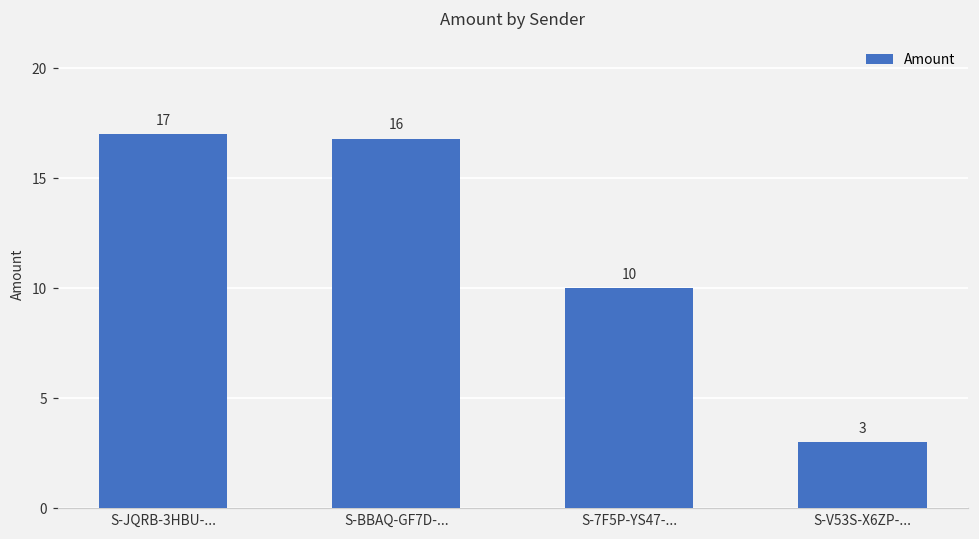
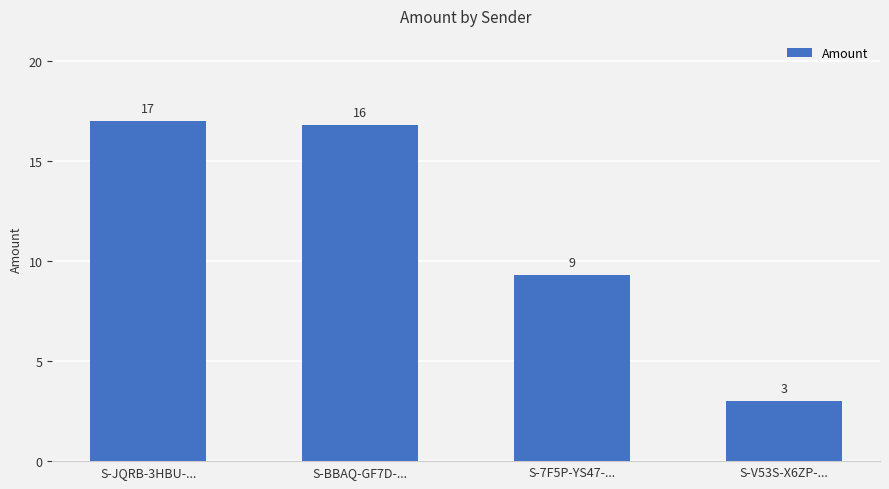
S-7F5P-YS47-...: 10 -> 9
